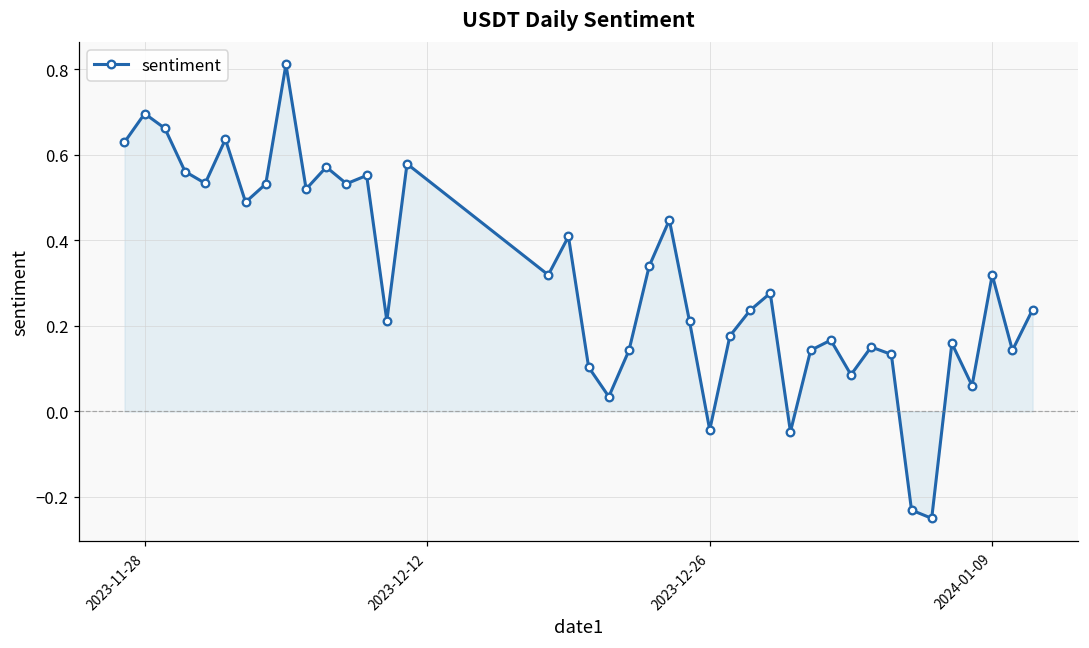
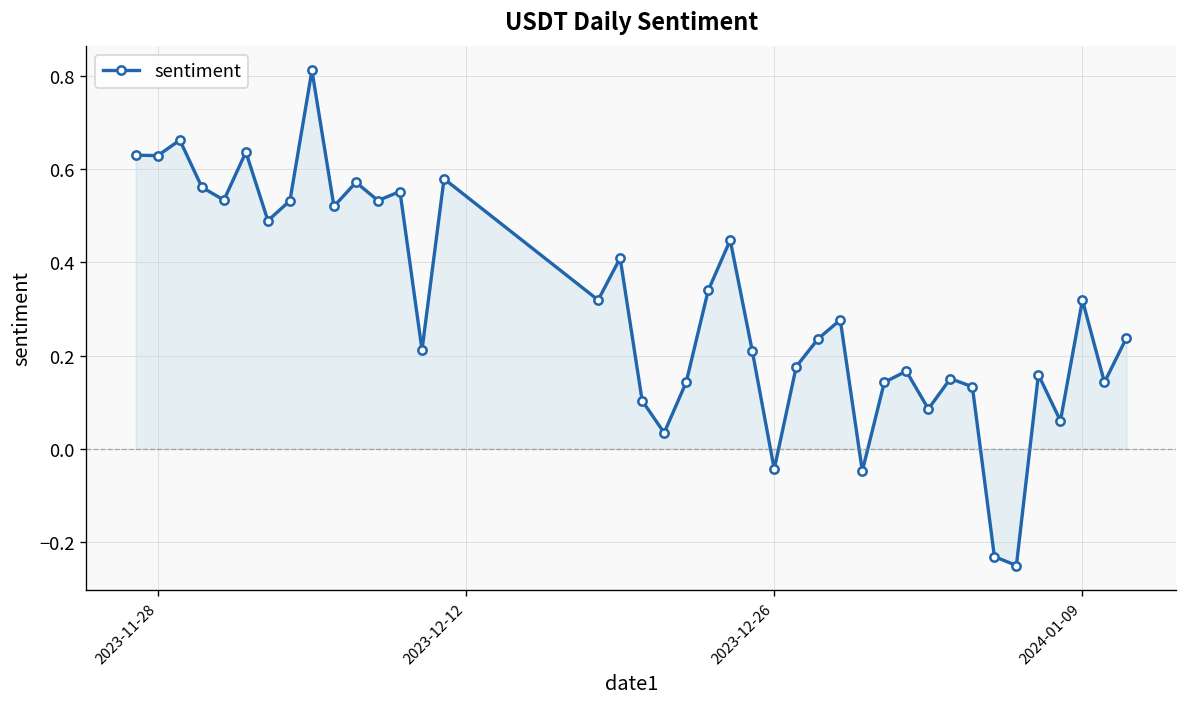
sentiment, 2023-11-28: 0.70 -> 0.63
